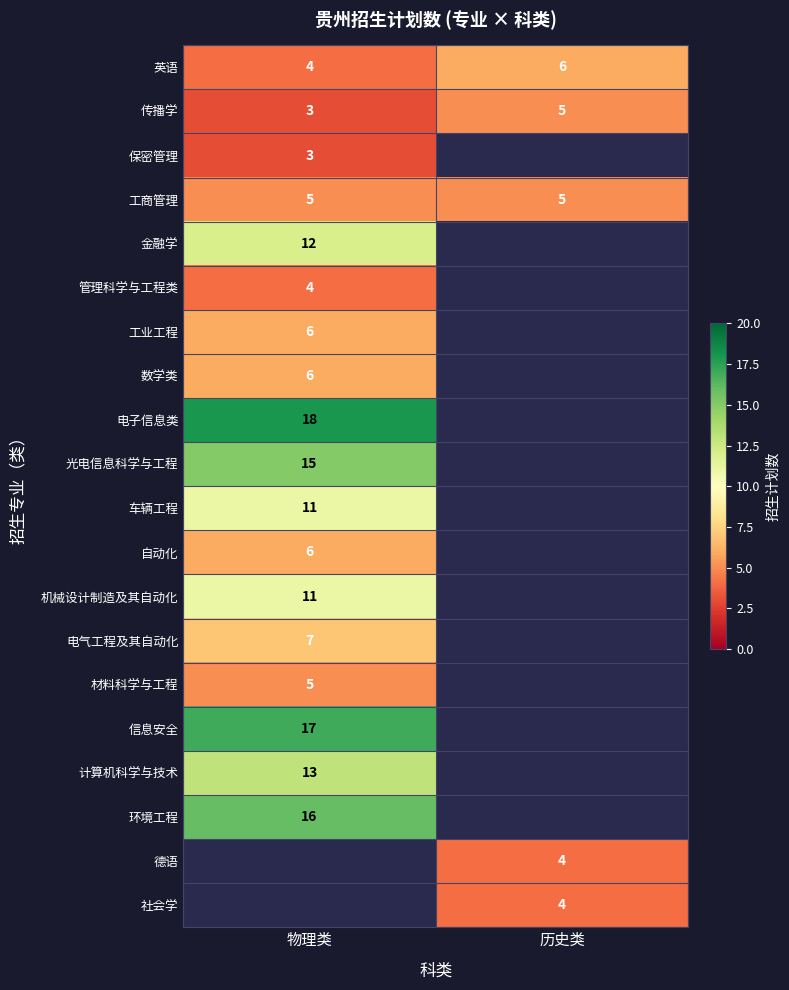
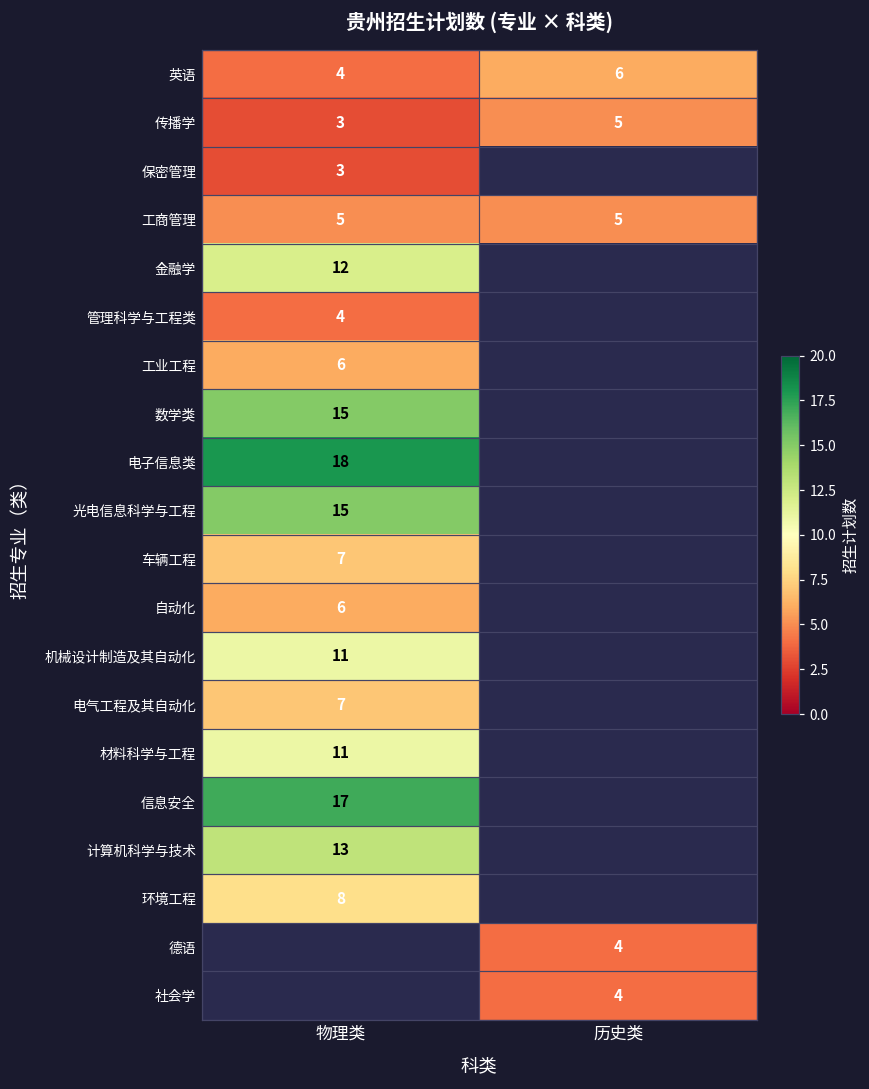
数学类, 物理类: 6 -> 15
车辆工程, 物理类: 11 -> 7
材料科学与工程, 物理类: 5 -> 11
环境工程, 物理类: 16 -> 8
